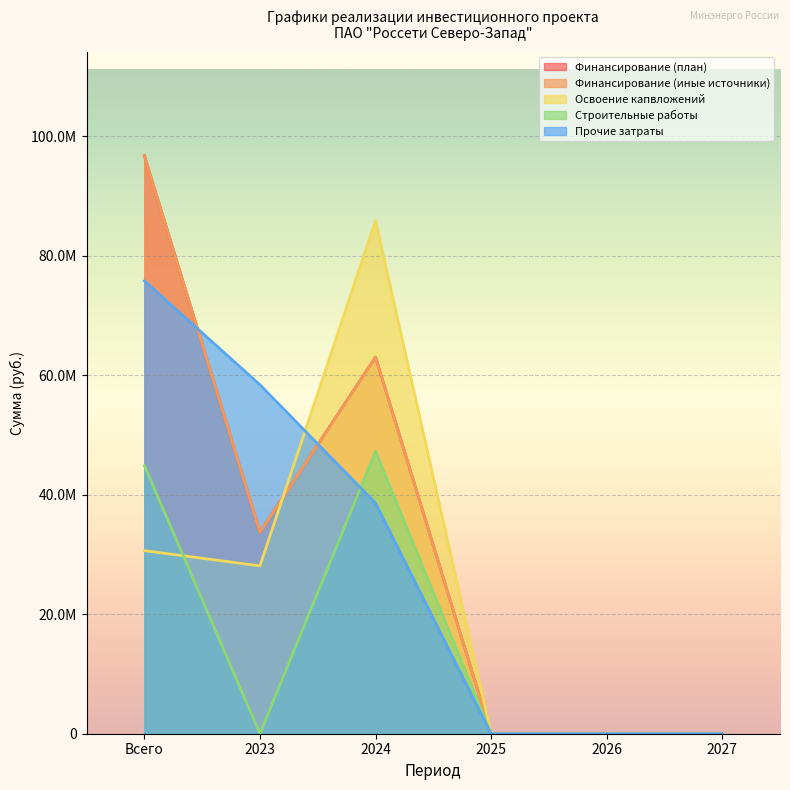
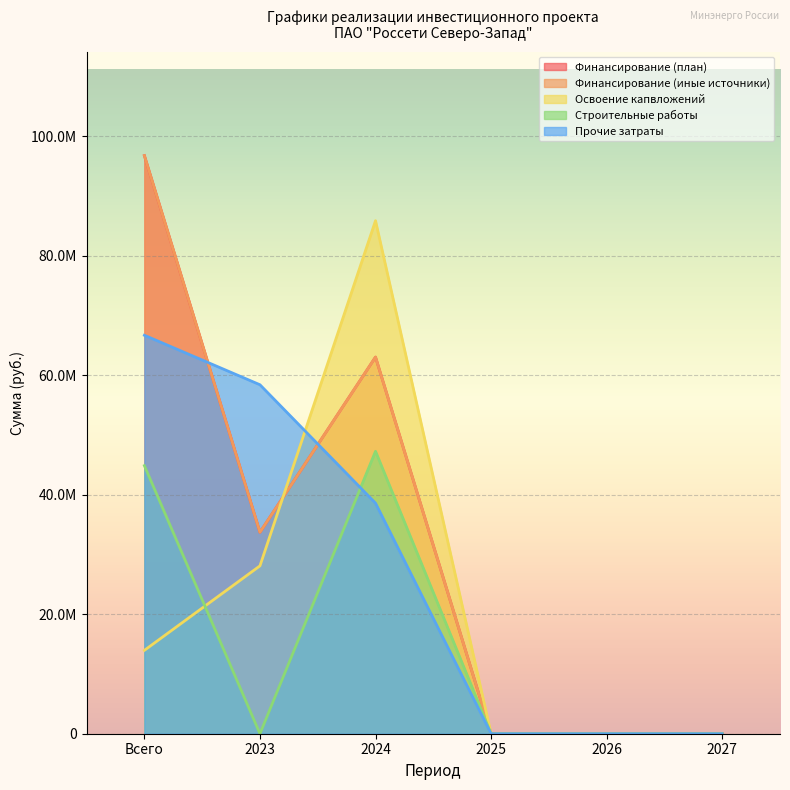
Освоение капвложений, Всего: 31000000 -> 14000000
Прочие затраты, Всего: 76000000 -> 67000000
